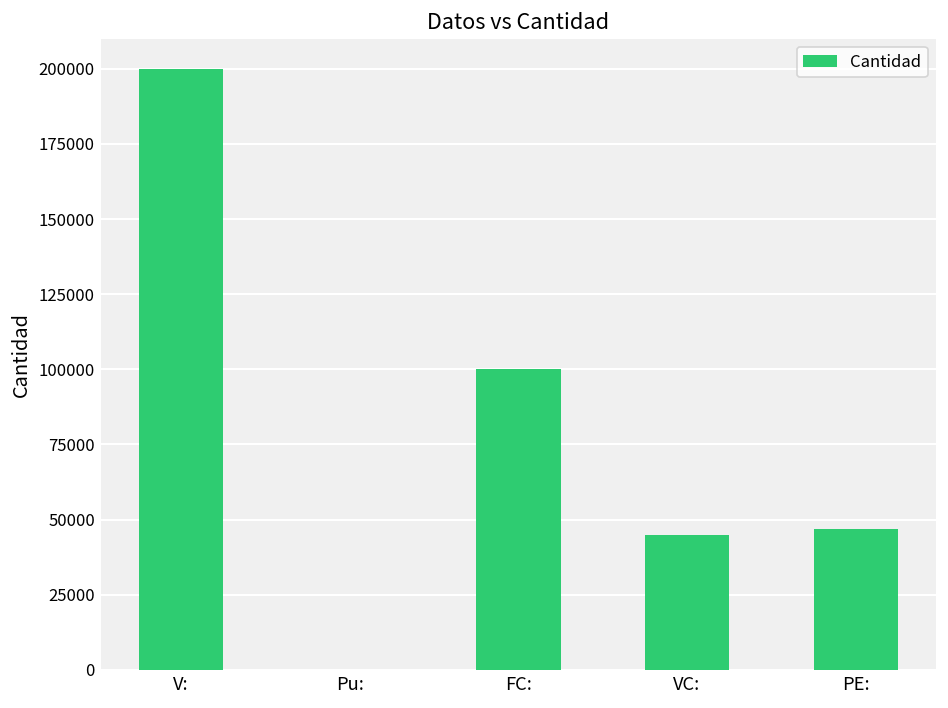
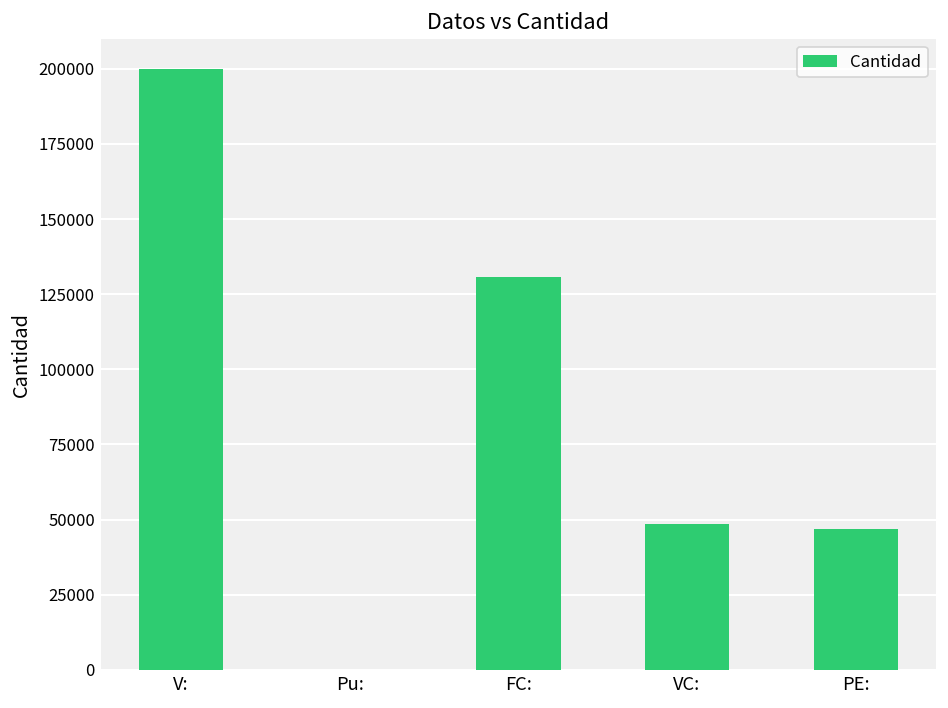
FC:: 100000 -> 131000
VC:: 45000 -> 48000
